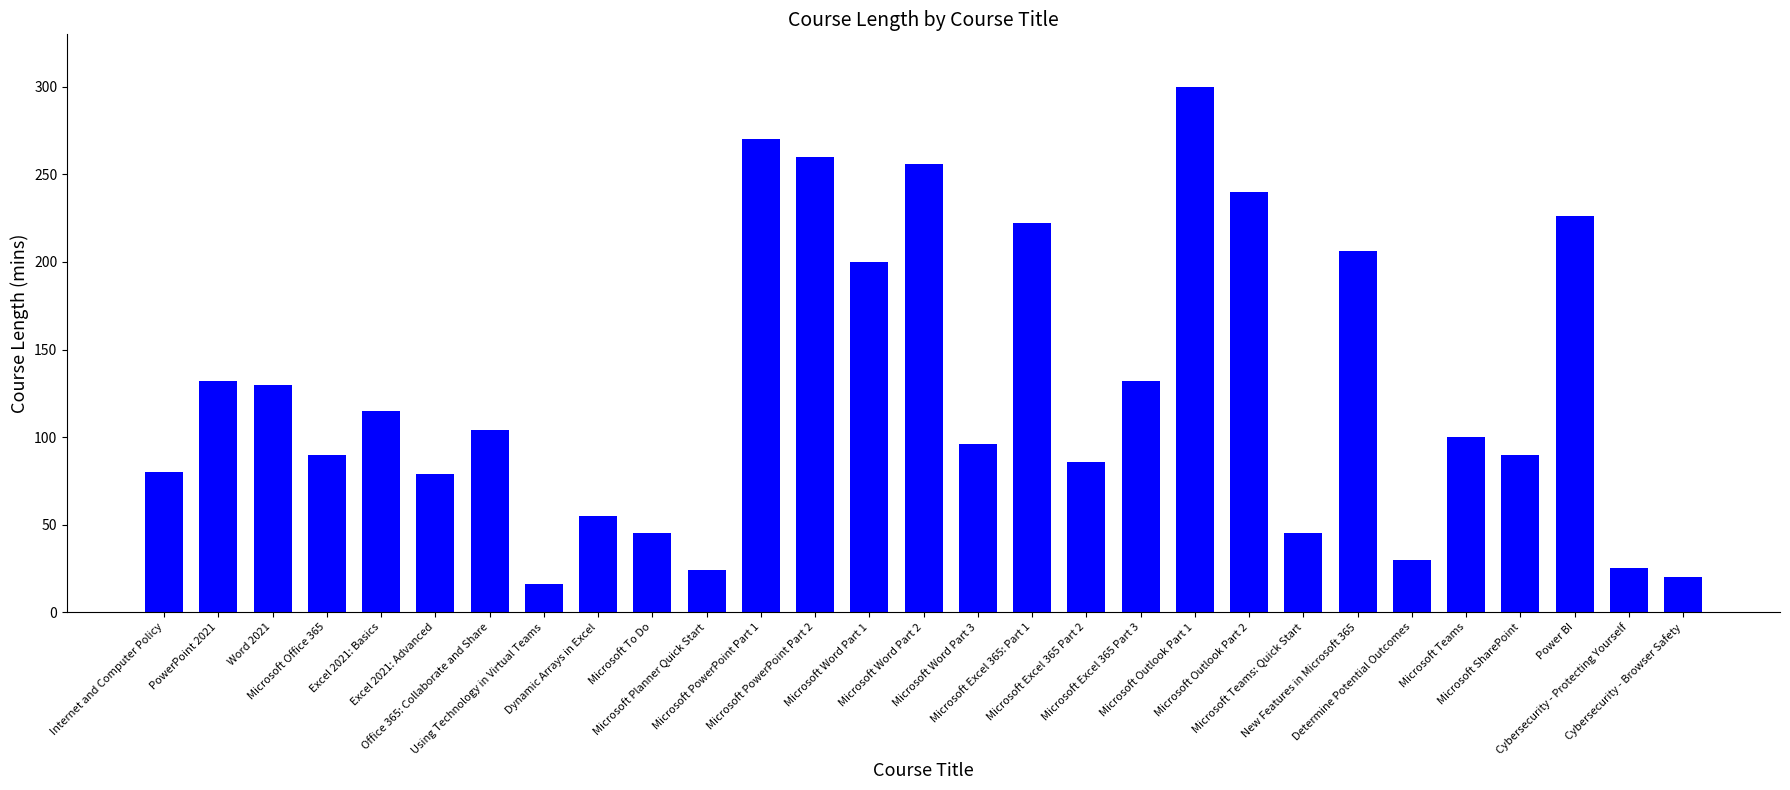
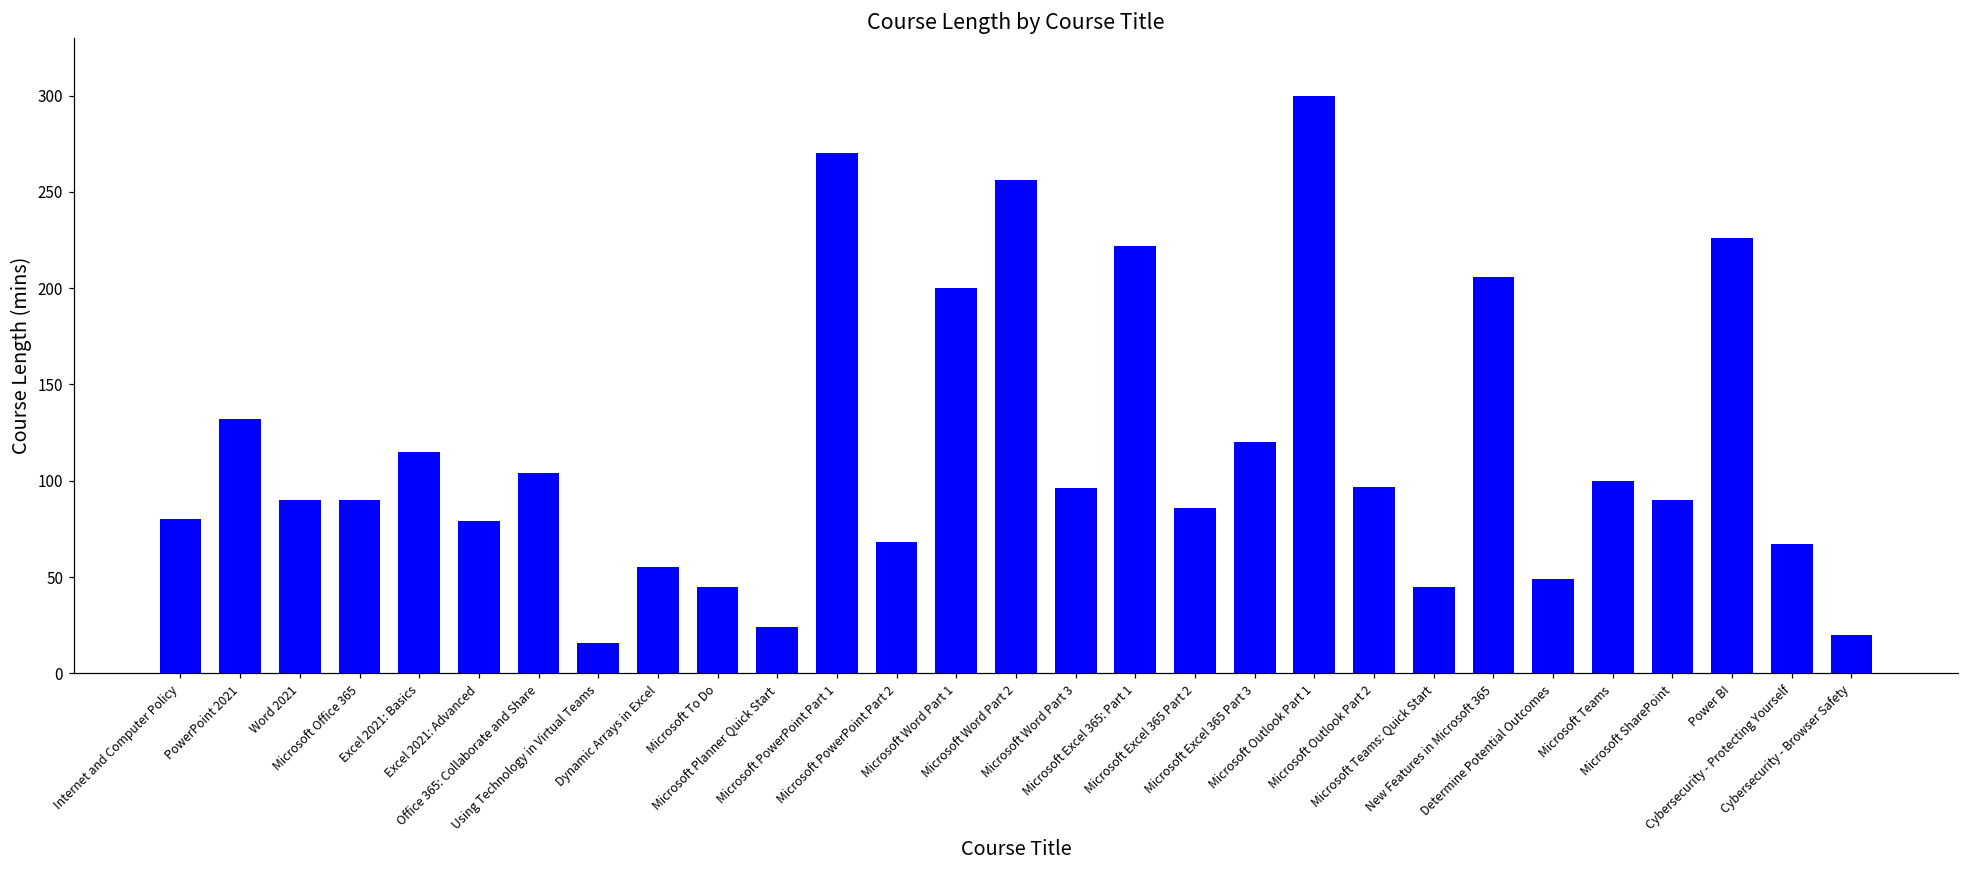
Word 2021: 130 -> 90
Microsoft PowerPoint Part 2: 260 -> 68
Microsoft Excel 365 Part 3: 132 -> 120
Microsoft Outlook Part 2: 240 -> 97
Determine Potential Outcomes: 30 -> 49
Cybersecurity - Protecting Yourself: 25 -> 67
